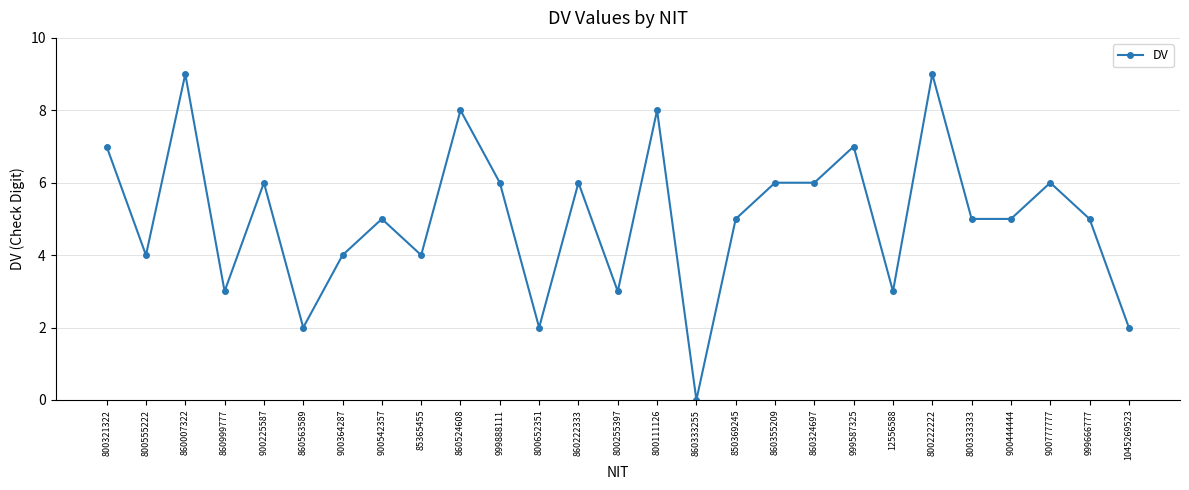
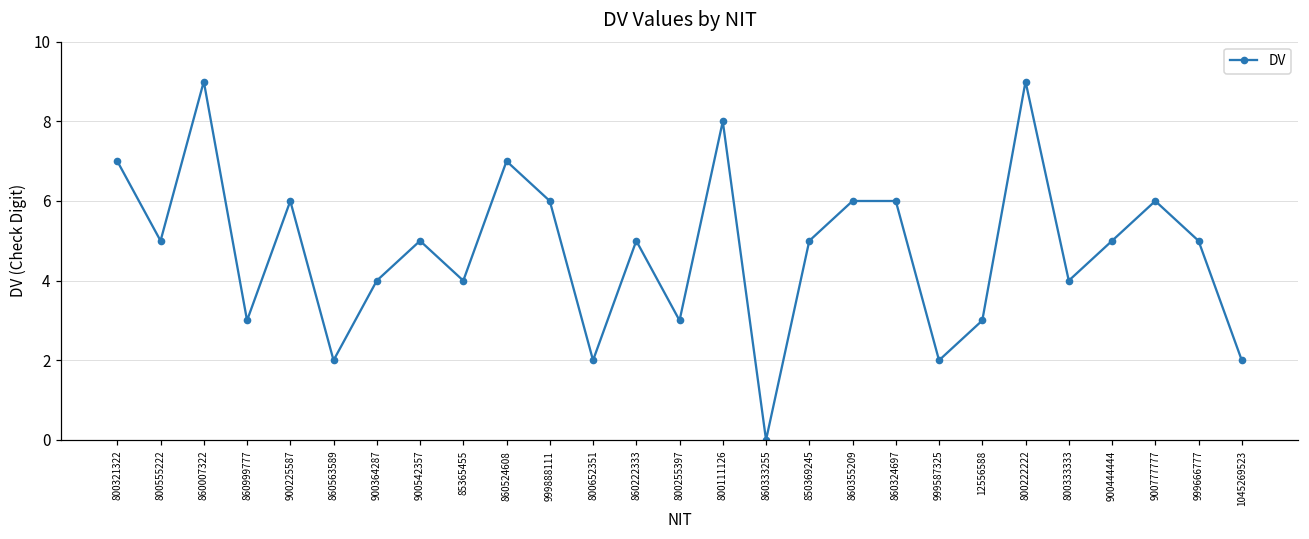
800555222: 4 -> 5
860524608: 8 -> 7
860222333: 6 -> 5
999587325: 7 -> 2
800333333: 5 -> 4
